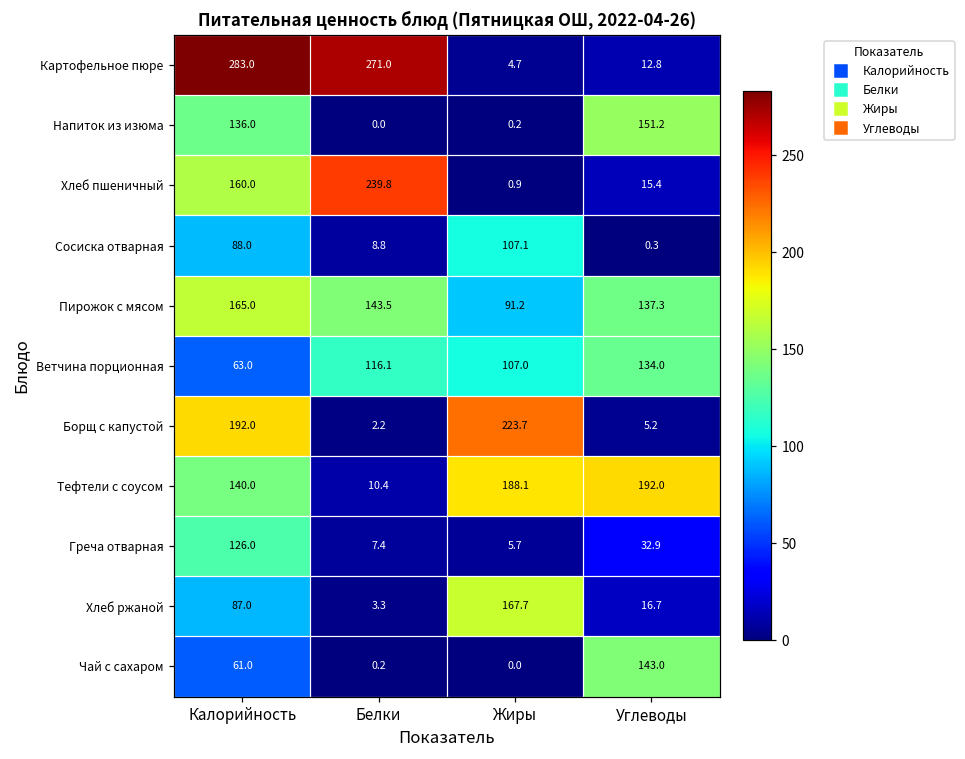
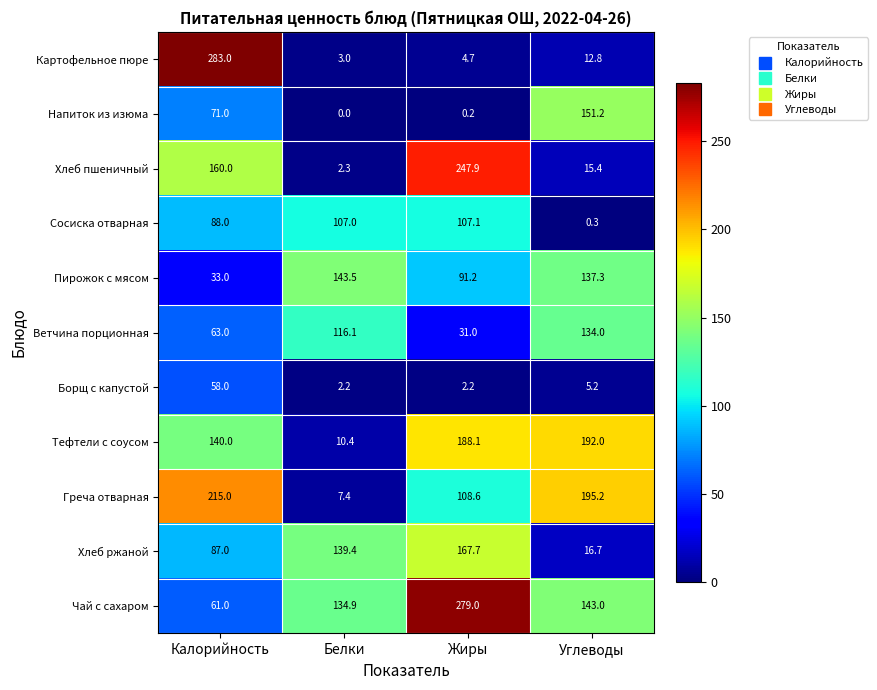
Картофельное пюре, Белки: 271.0 -> 3.0
Напиток из изюма, Калорийность: 136.0 -> 71.0
Хлеб пшеничный, Белки: 239.8 -> 2.3
Хлеб пшеничный, Жиры: 0.9 -> 247.9
Сосиска отварная, Белки: 8.8 -> 107.0
Пирожок с мясом, Калорийность: 165.0 -> 33.0
Ветчина порционная, Жиры: 107.0 -> 31.0
Борщ с капустой, Калорийность: 192.0 -> 58.0
Борщ с капустой, Жиры: 223.7 -> 2.2
Греча отварная, Калорийность: 126.0 -> 215.0
Греча отварная, Жиры: 5.7 -> 108.6
Греча отварная, Углеводы: 32.9 -> 195.2
Хлеб ржаной, Белки: 3.3 -> 139.4
Чай с сахаром, Белки: 0.2 -> 134.9
Чай с сахаром, Жиры: 0.0 -> 279.0
